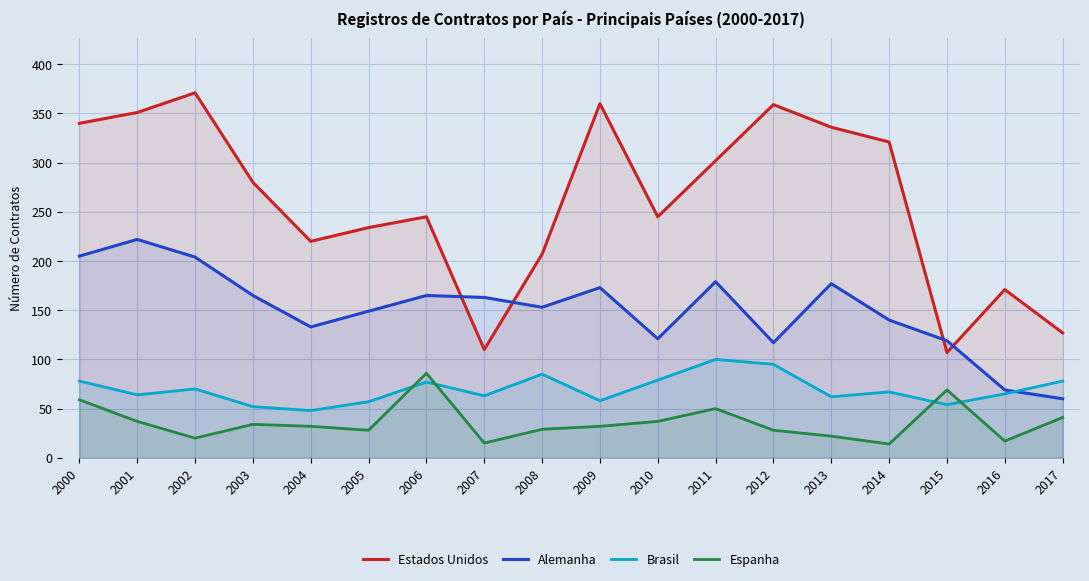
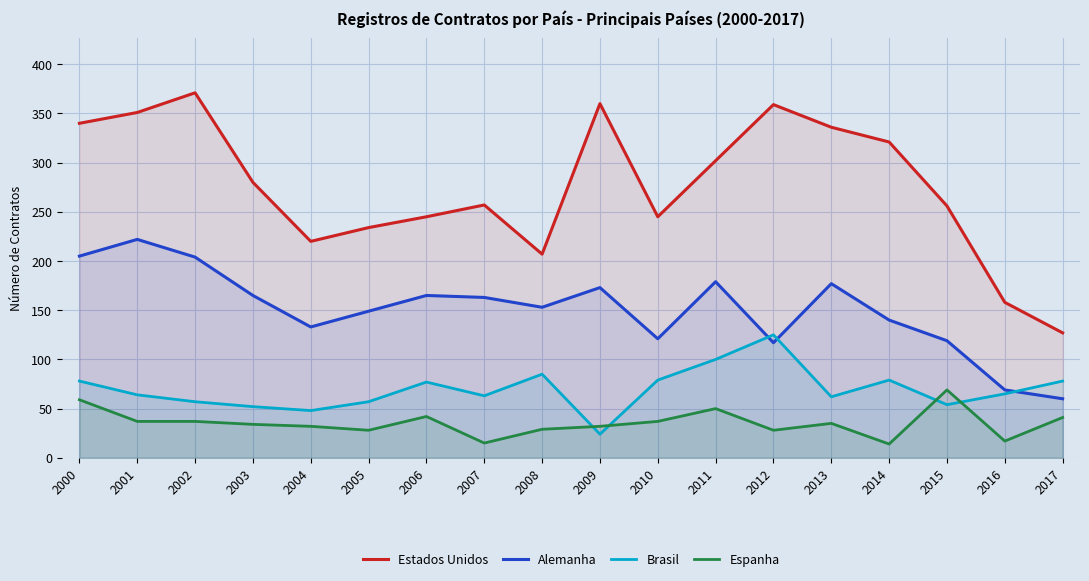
Brasil, 2002: 70 -> 60
Espanha, 2002: 20 -> 40
Espanha, 2006: 90 -> 40
Estados Unidos, 2007: 110 -> 260
Brasil, 2009: 60 -> 20
Brasil, 2012: 100 -> 130
Espanha, 2013: 20 -> 40
Brasil, 2014: 70 -> 80
Estados Unidos, 2015: 110 -> 260
Estados Unidos, 2016: 170 -> 160
